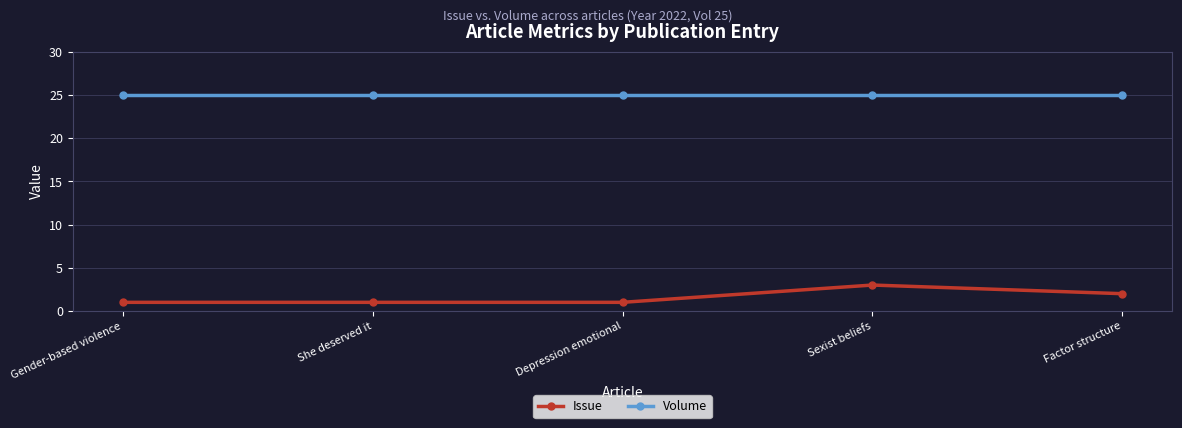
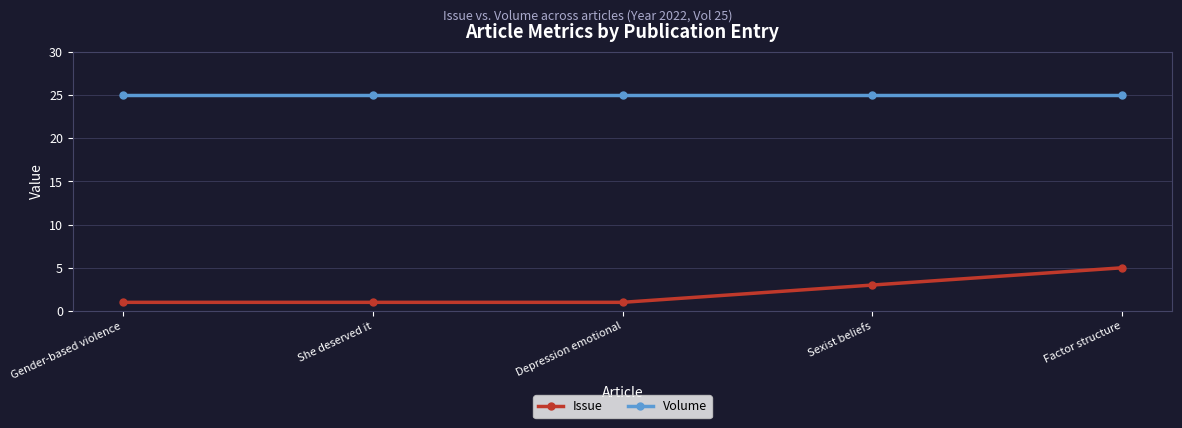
Issue, Factor structure: 2 -> 5
